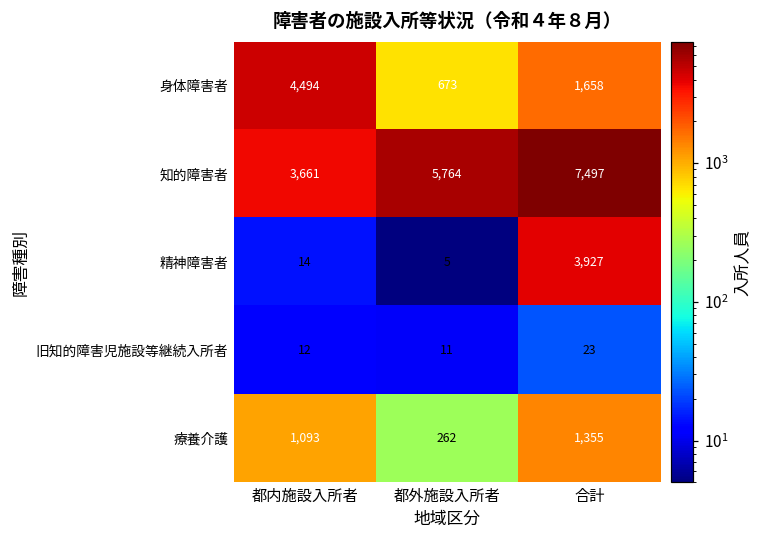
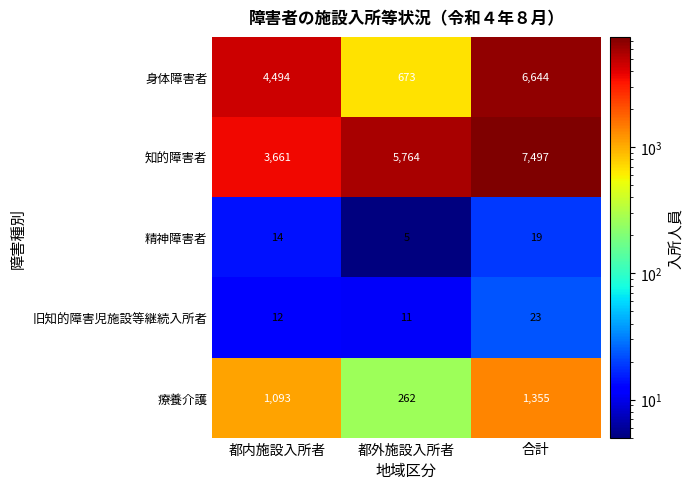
身体障害者, 合計: 1,658 -> 6,644
精神障害者, 合計: 3,927 -> 19
